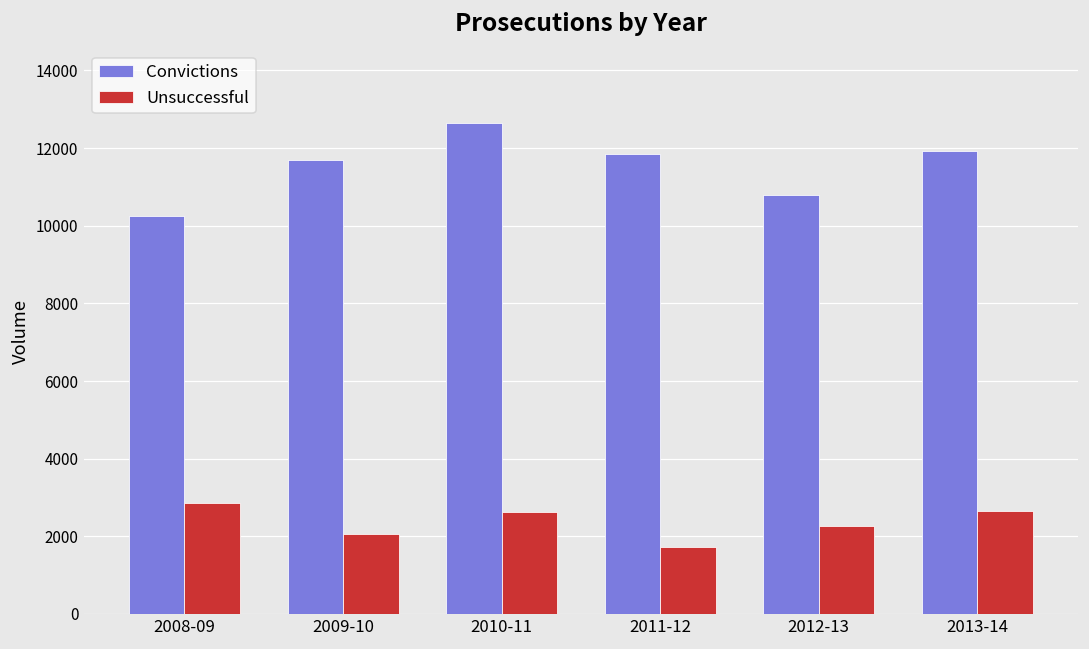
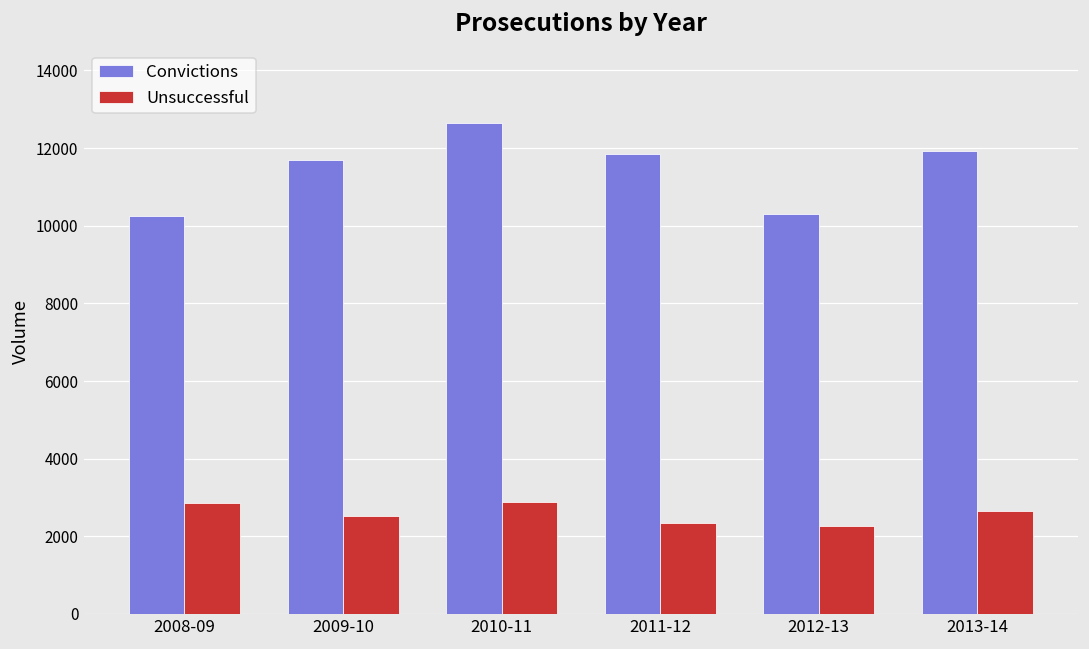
Unsuccessful, 2009-10: 2100 -> 2500
Unsuccessful, 2010-11: 2600 -> 2900
Unsuccessful, 2011-12: 1700 -> 2400
Convictions, 2012-13: 10800 -> 10300
